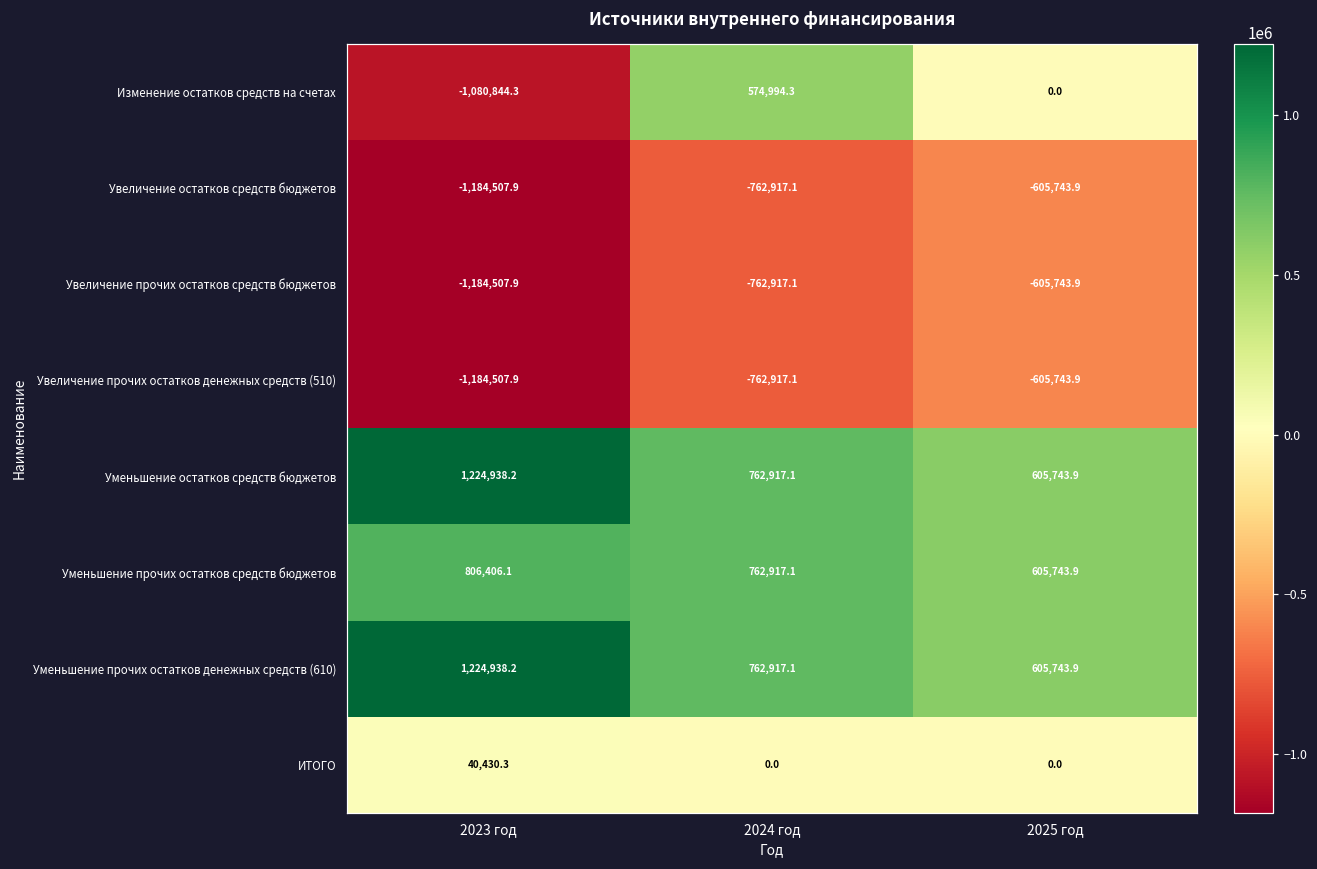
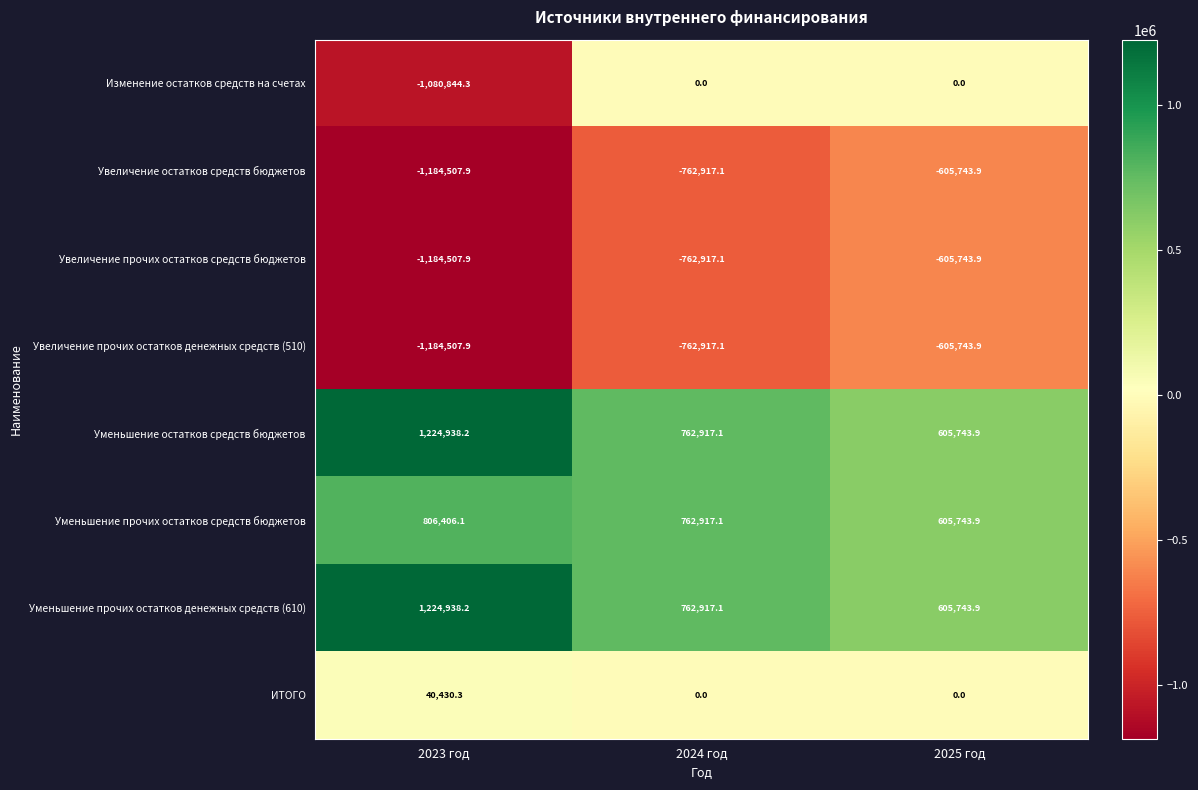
Изменение остатков средств на счетах, 2024 год: 574,994.3 -> 0.0
